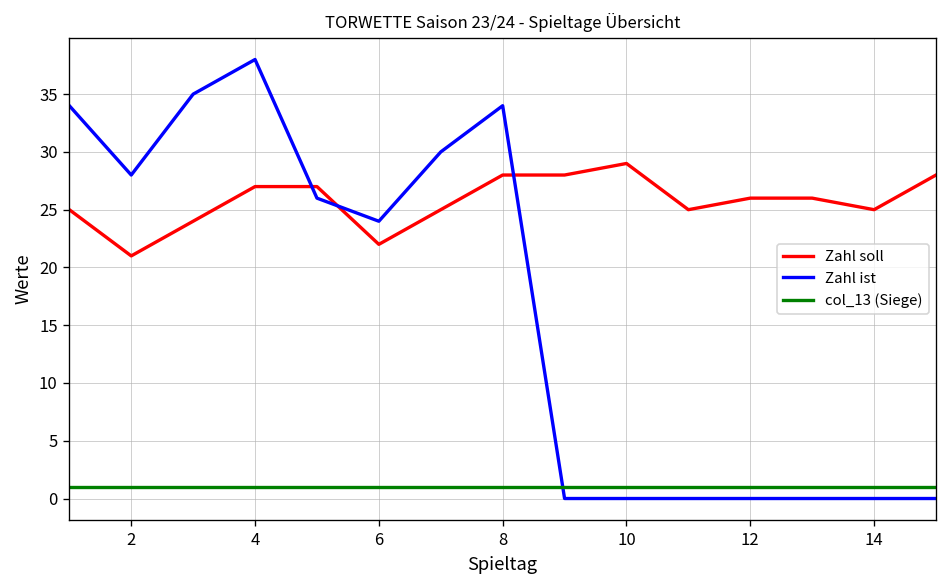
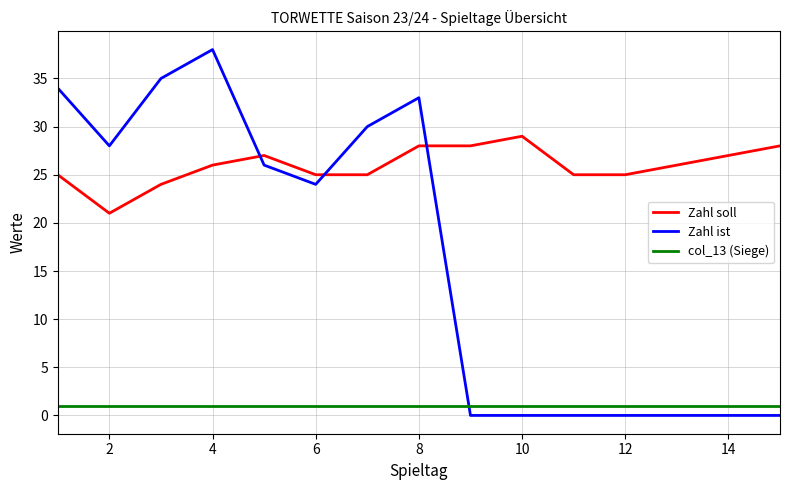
Zahl soll, 4: 27 -> 26
Zahl soll, 6: 22 -> 25
Zahl ist, 8: 34 -> 33
Zahl soll, 12: 26 -> 25
Zahl soll, 14: 25 -> 27
